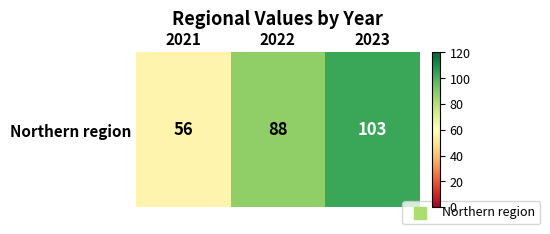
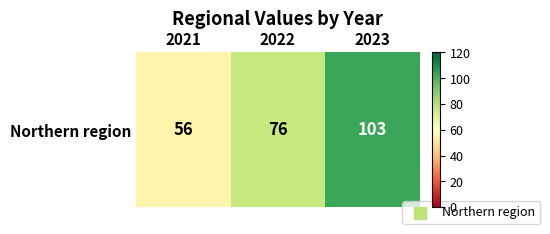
Northern region, 2022: 88 -> 76
